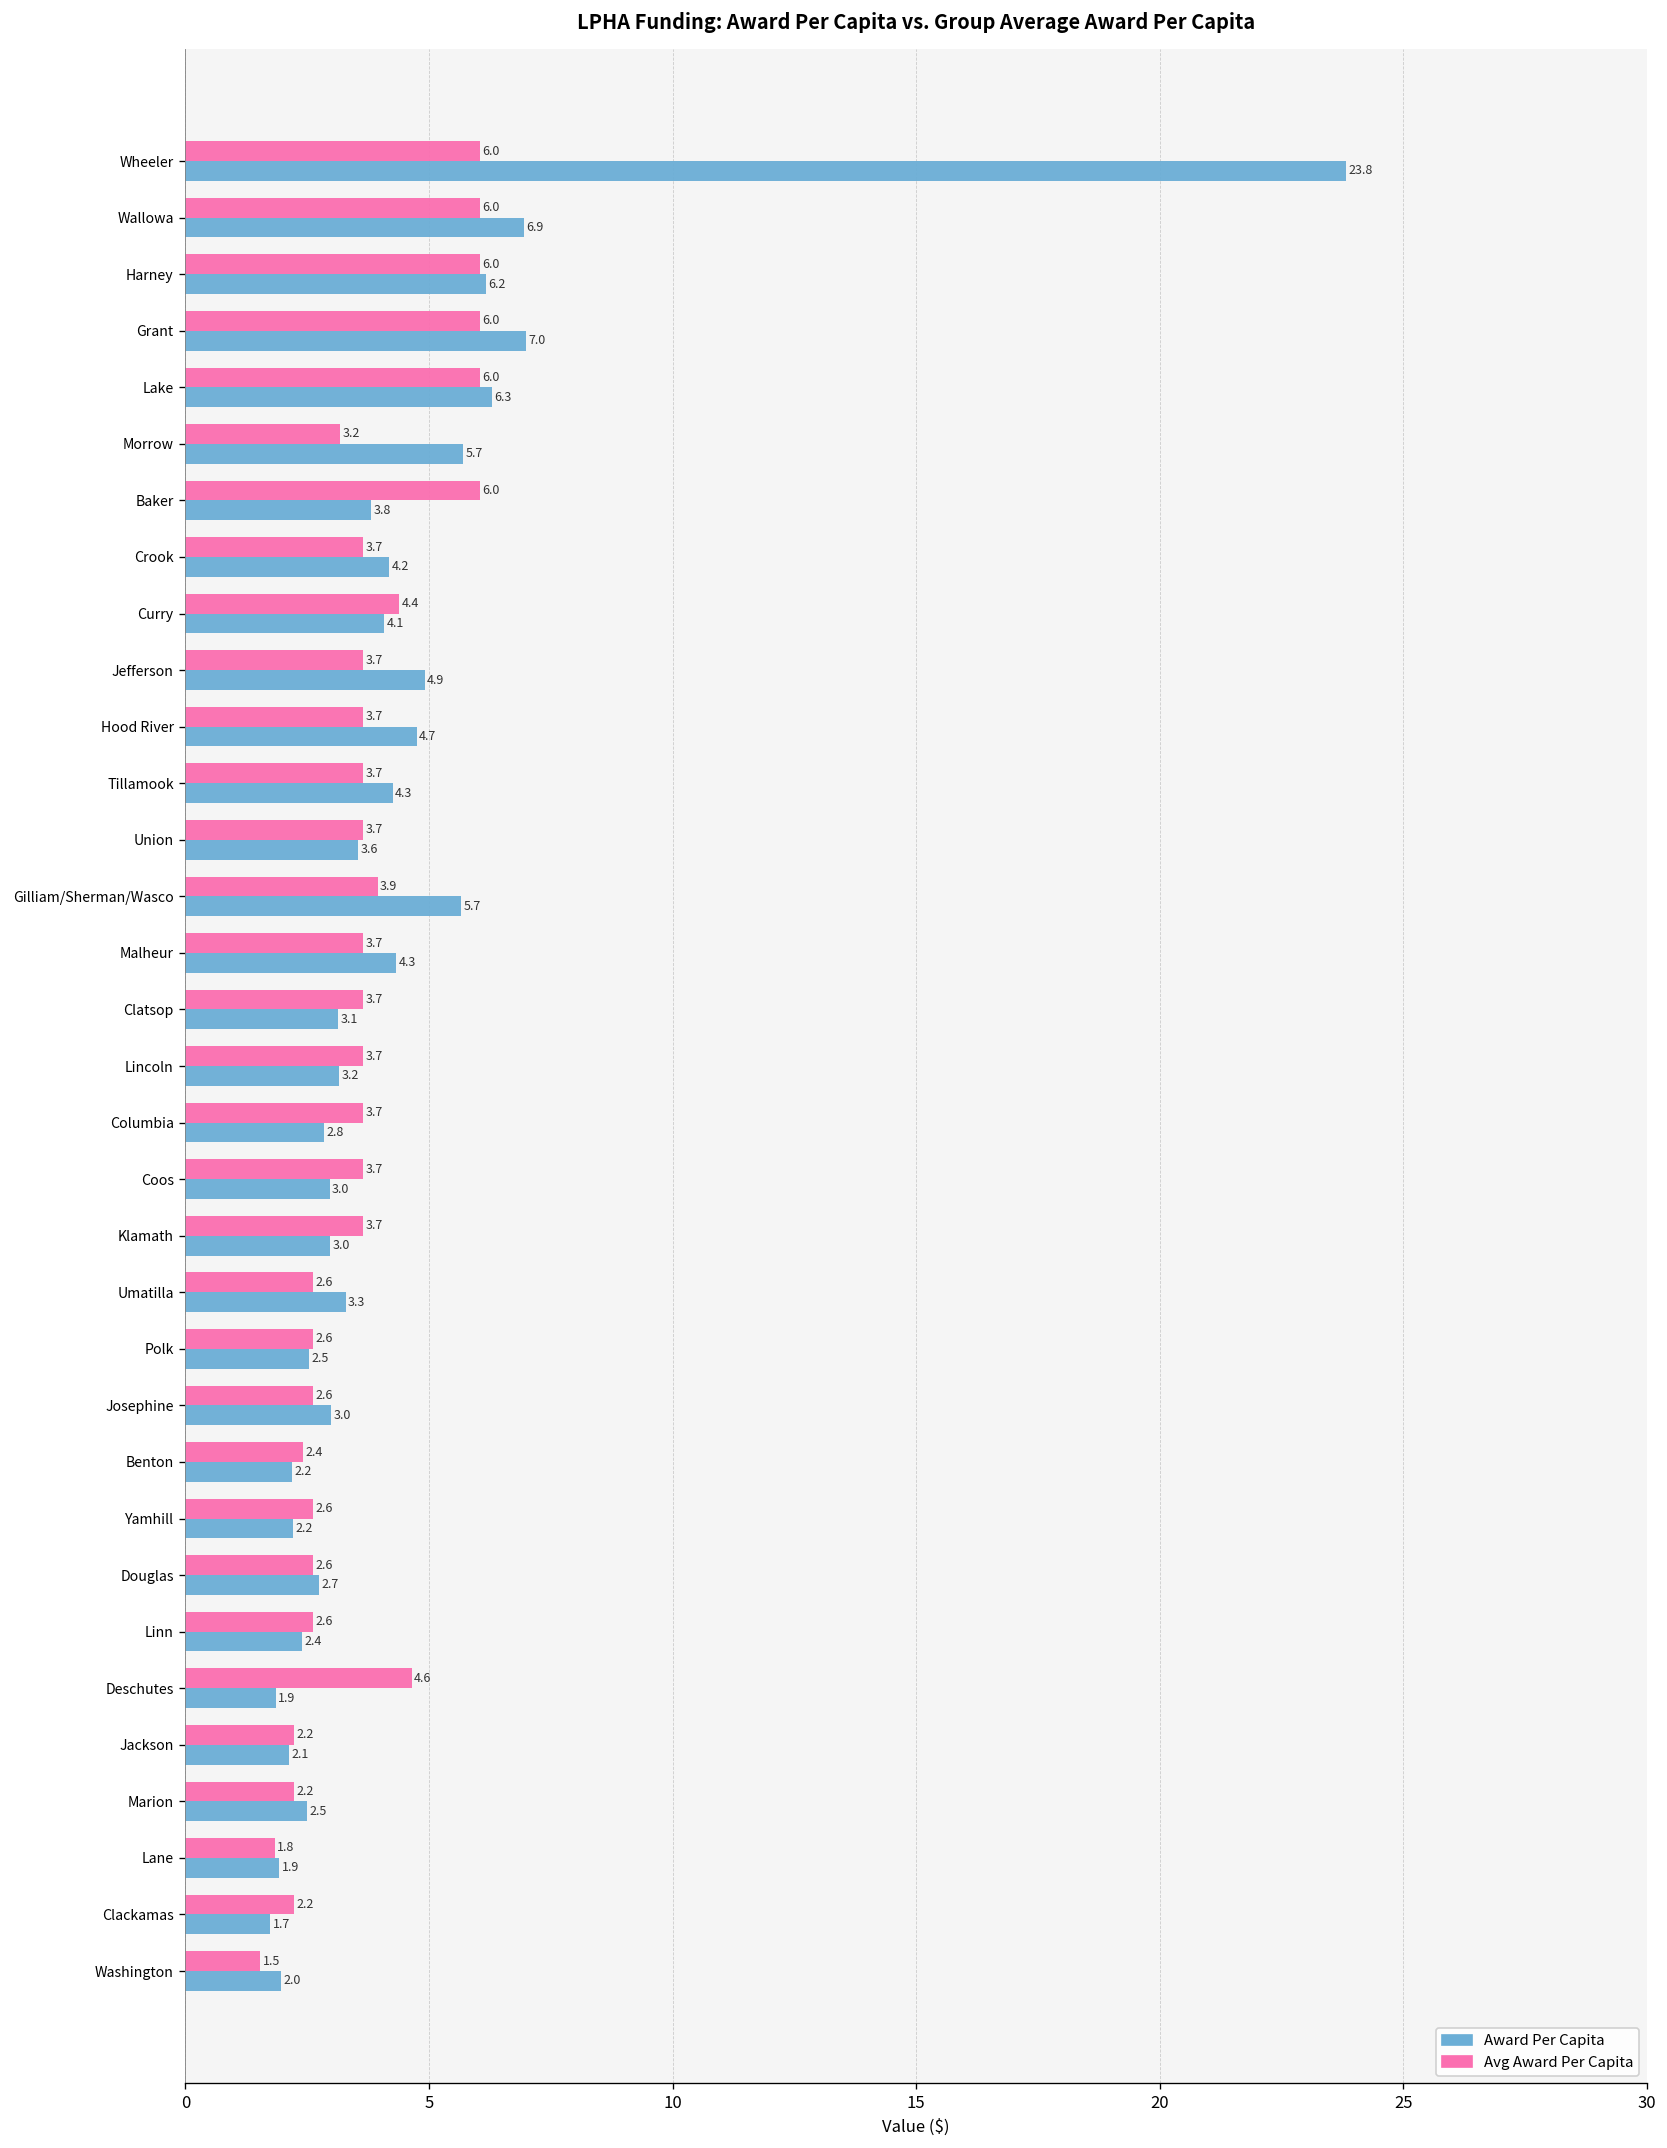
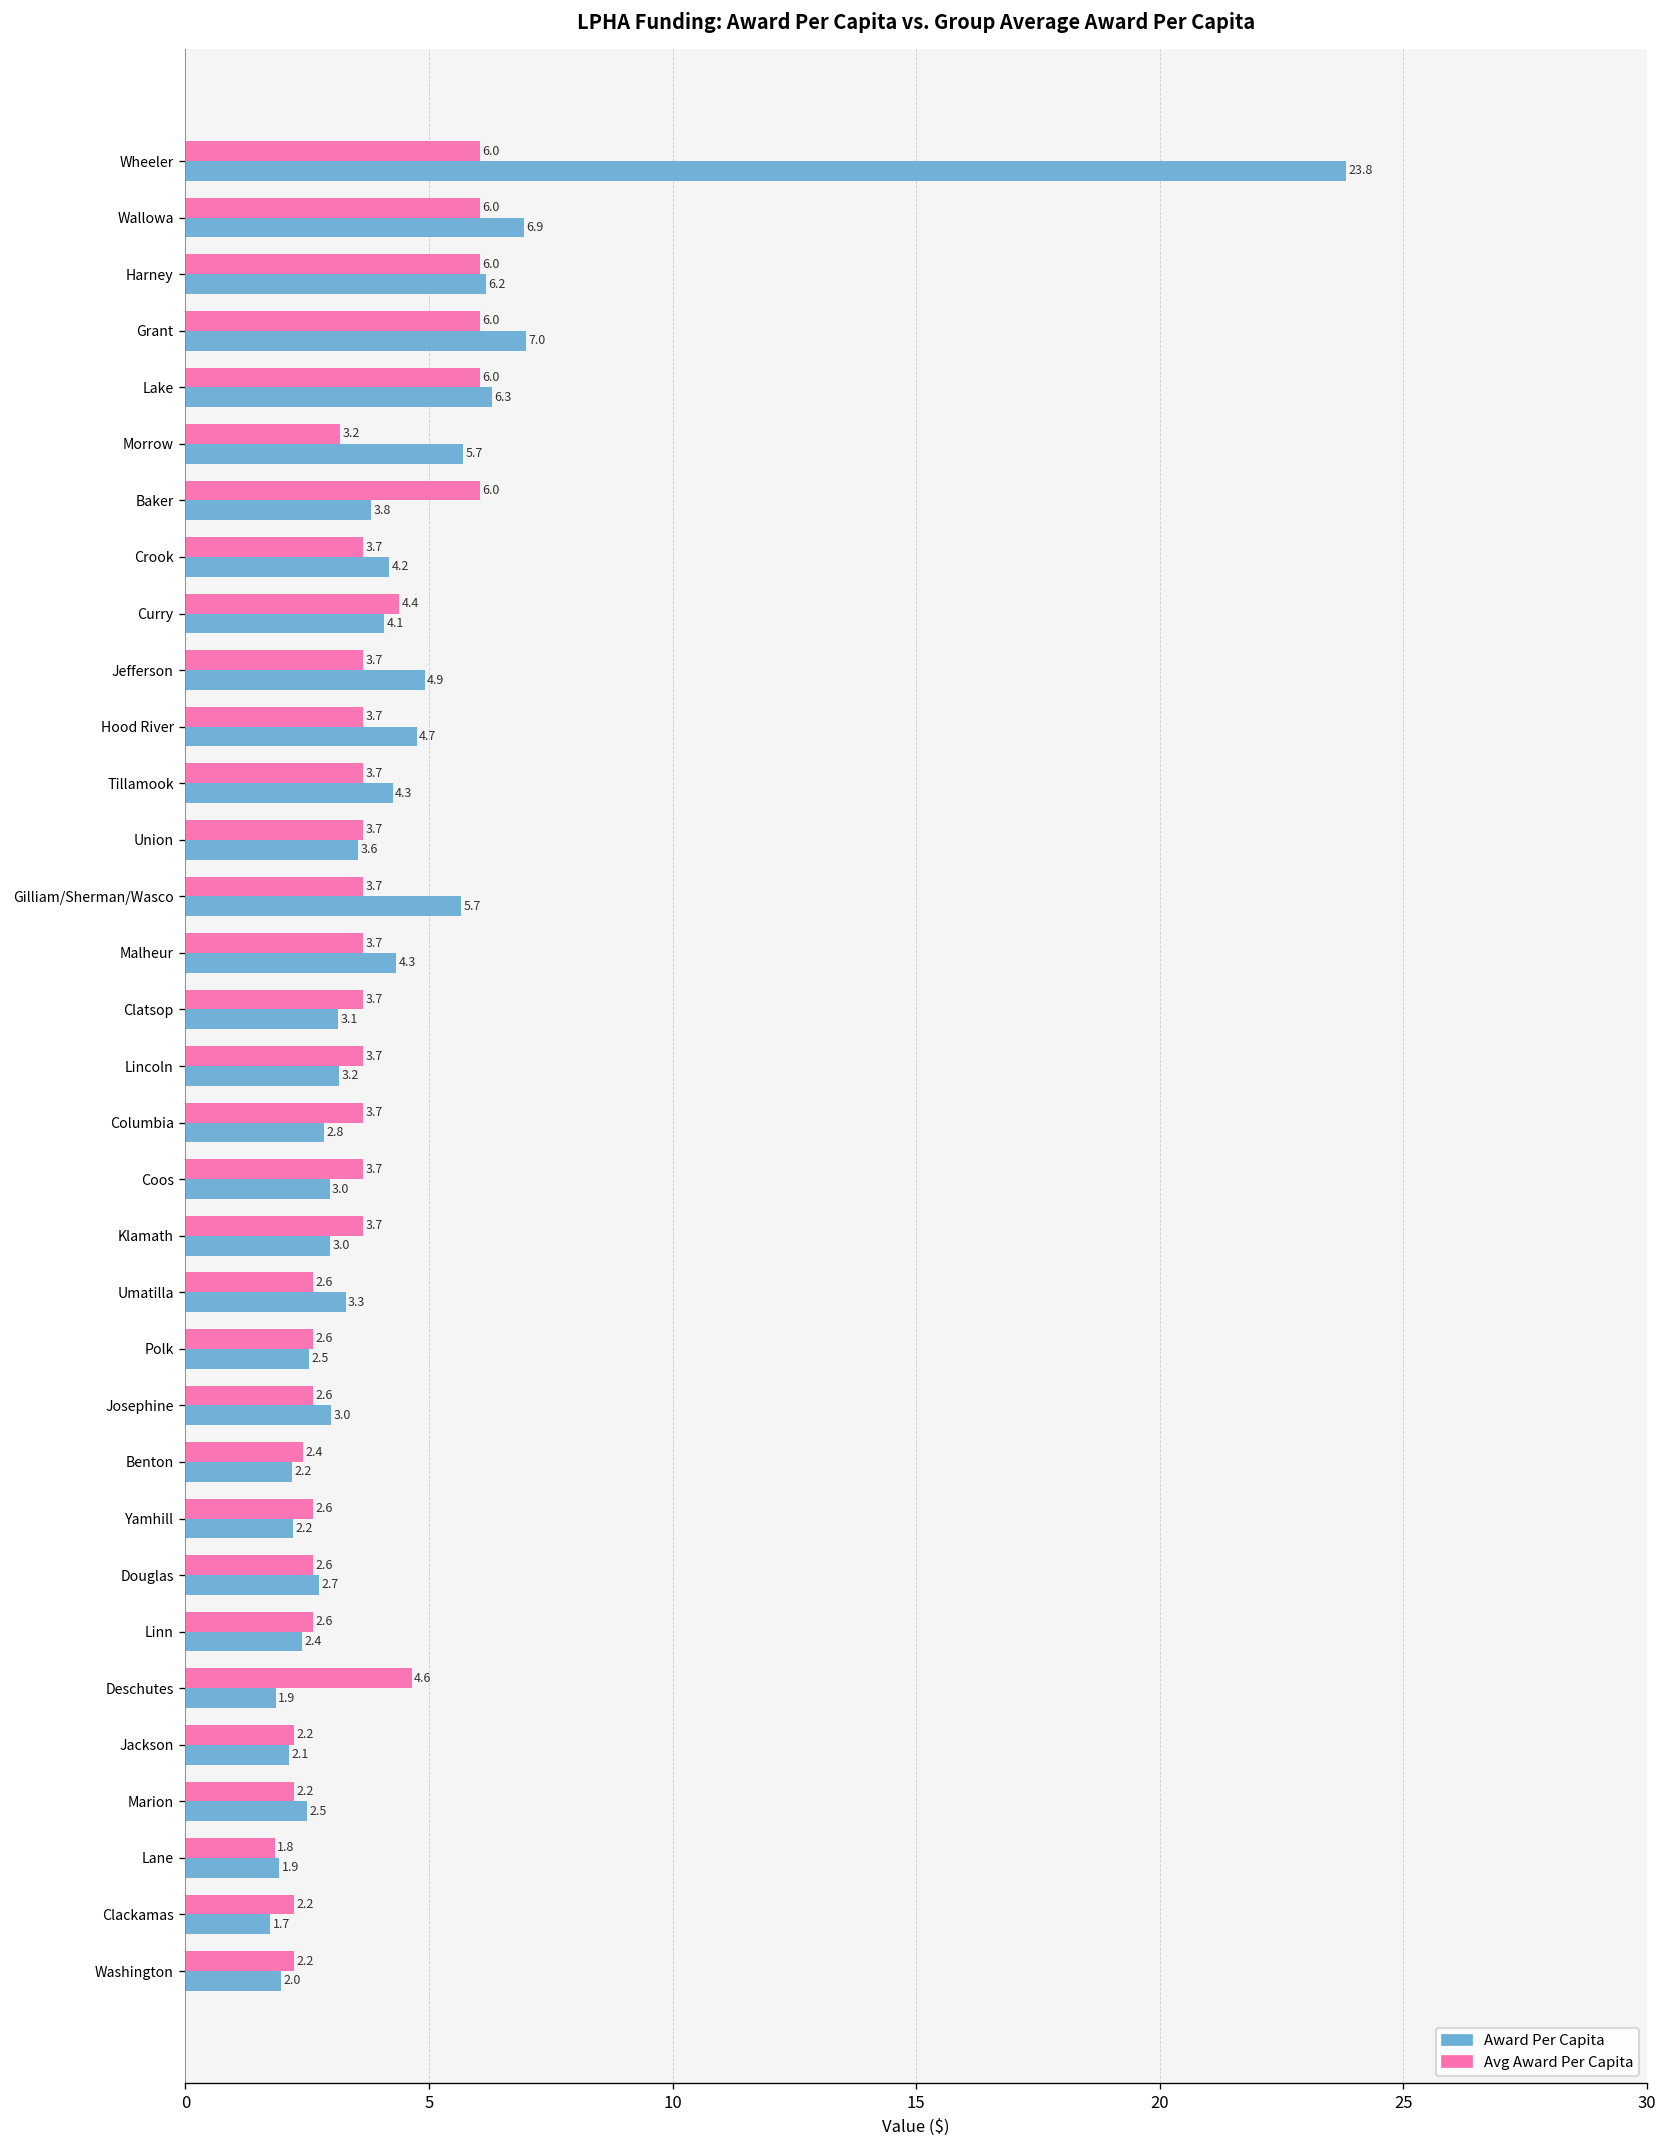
Avg Award Per Capita, Gilliam/Sherman/Wasco: 3.9 -> 3.7
Avg Award Per Capita, Washington: 1.5 -> 2.2
